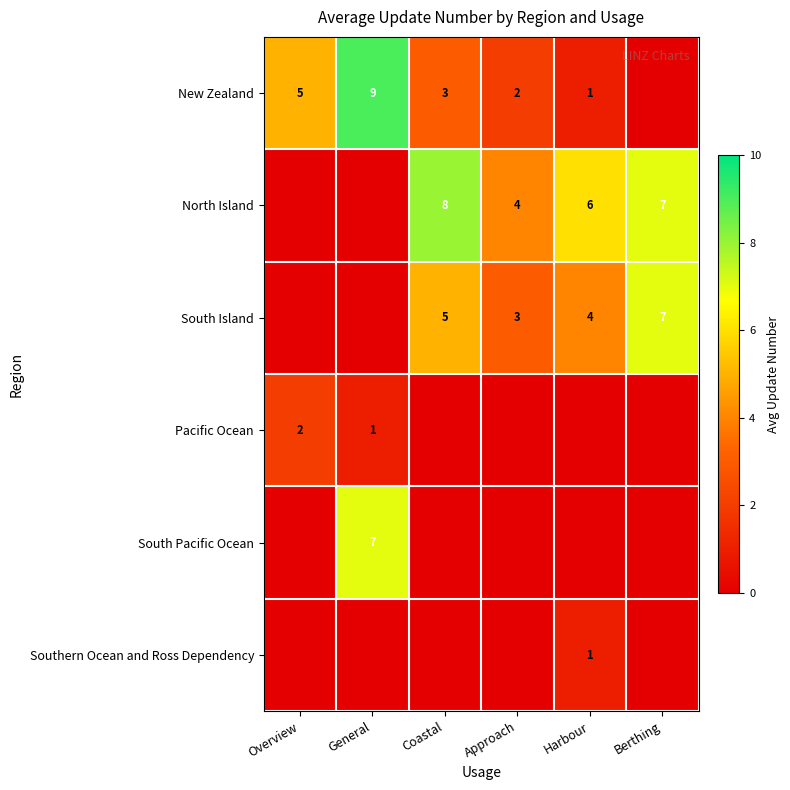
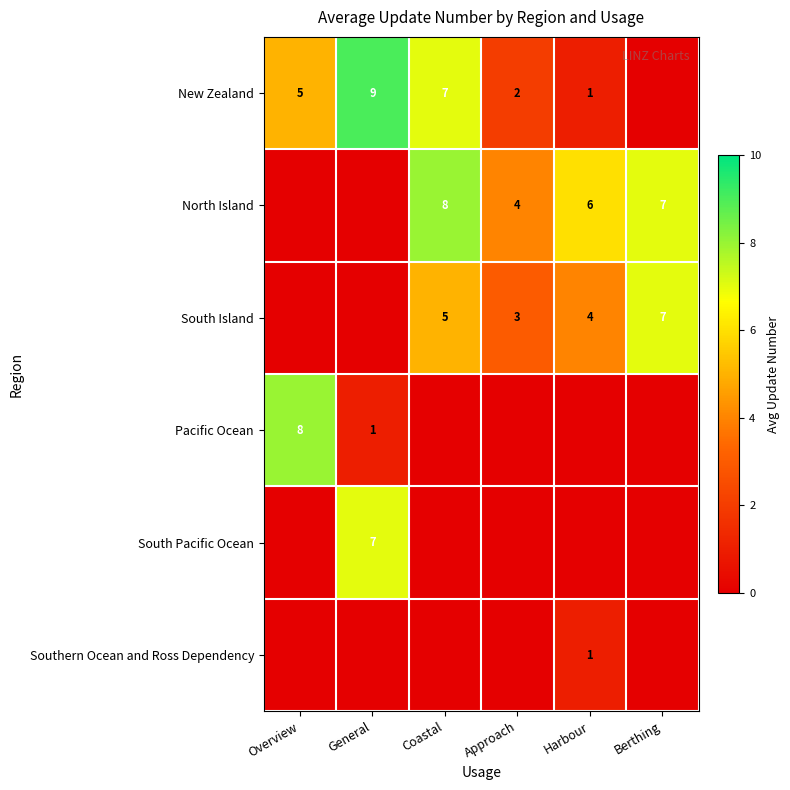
New Zealand, Coastal: 3 -> 7
Pacific Ocean, Overview: 2 -> 8
